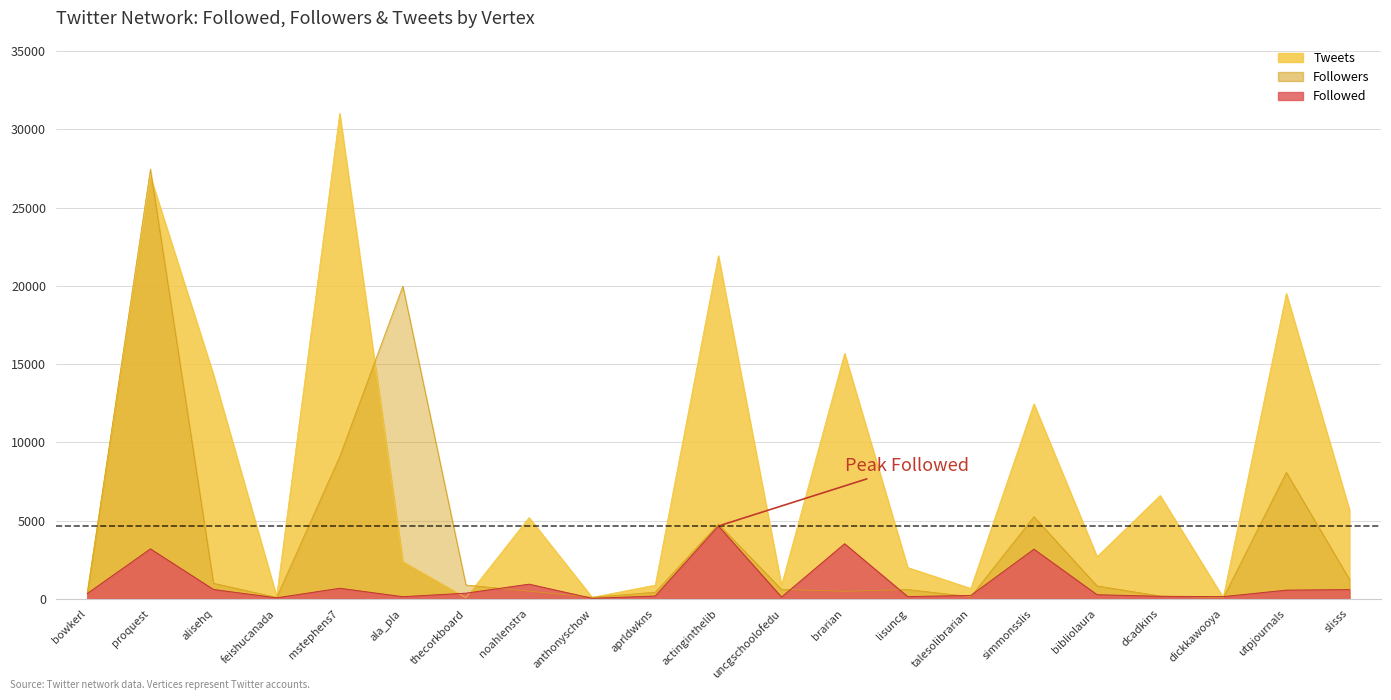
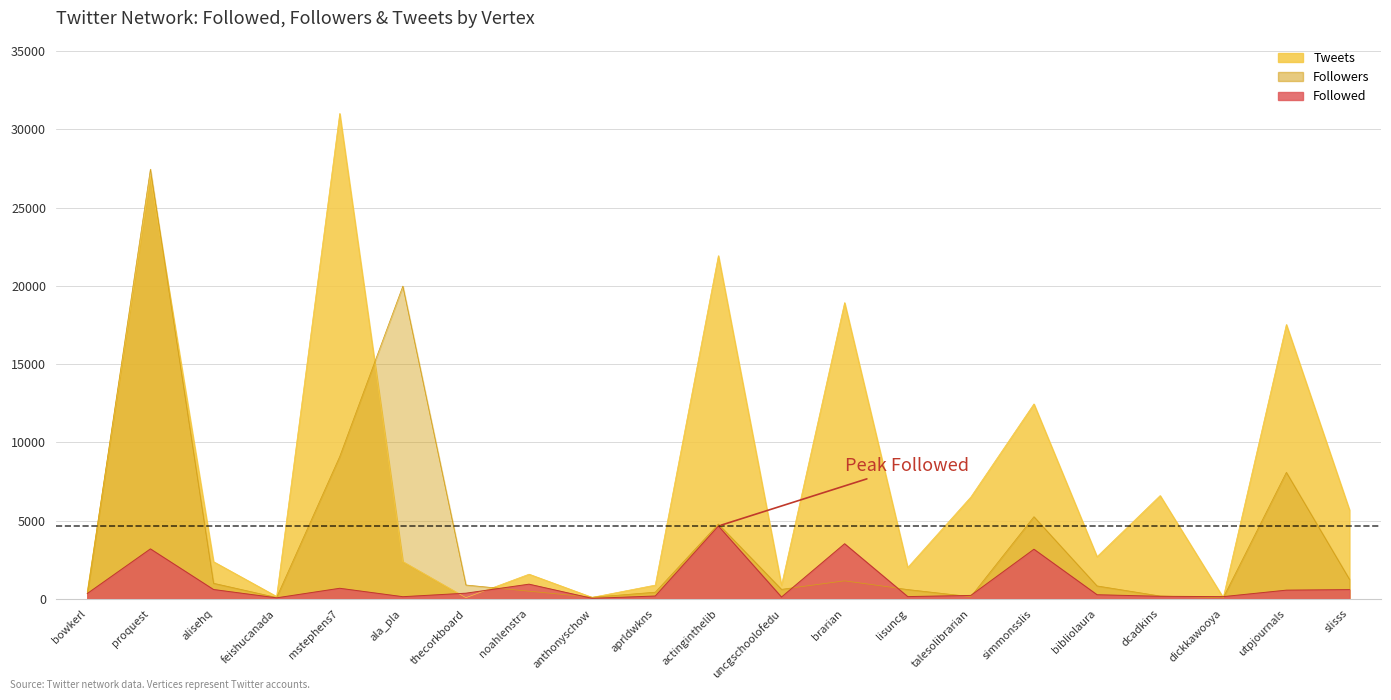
Tweets, alisehq: 14300 -> 2400
Tweets, noahlenstra: 5200 -> 1600
Tweets, brarian: 15700 -> 18900
Followers, brarian: 500 -> 1200
Tweets, talesolibrarian: 700 -> 6500
Tweets, utpjournals: 19500 -> 17500
